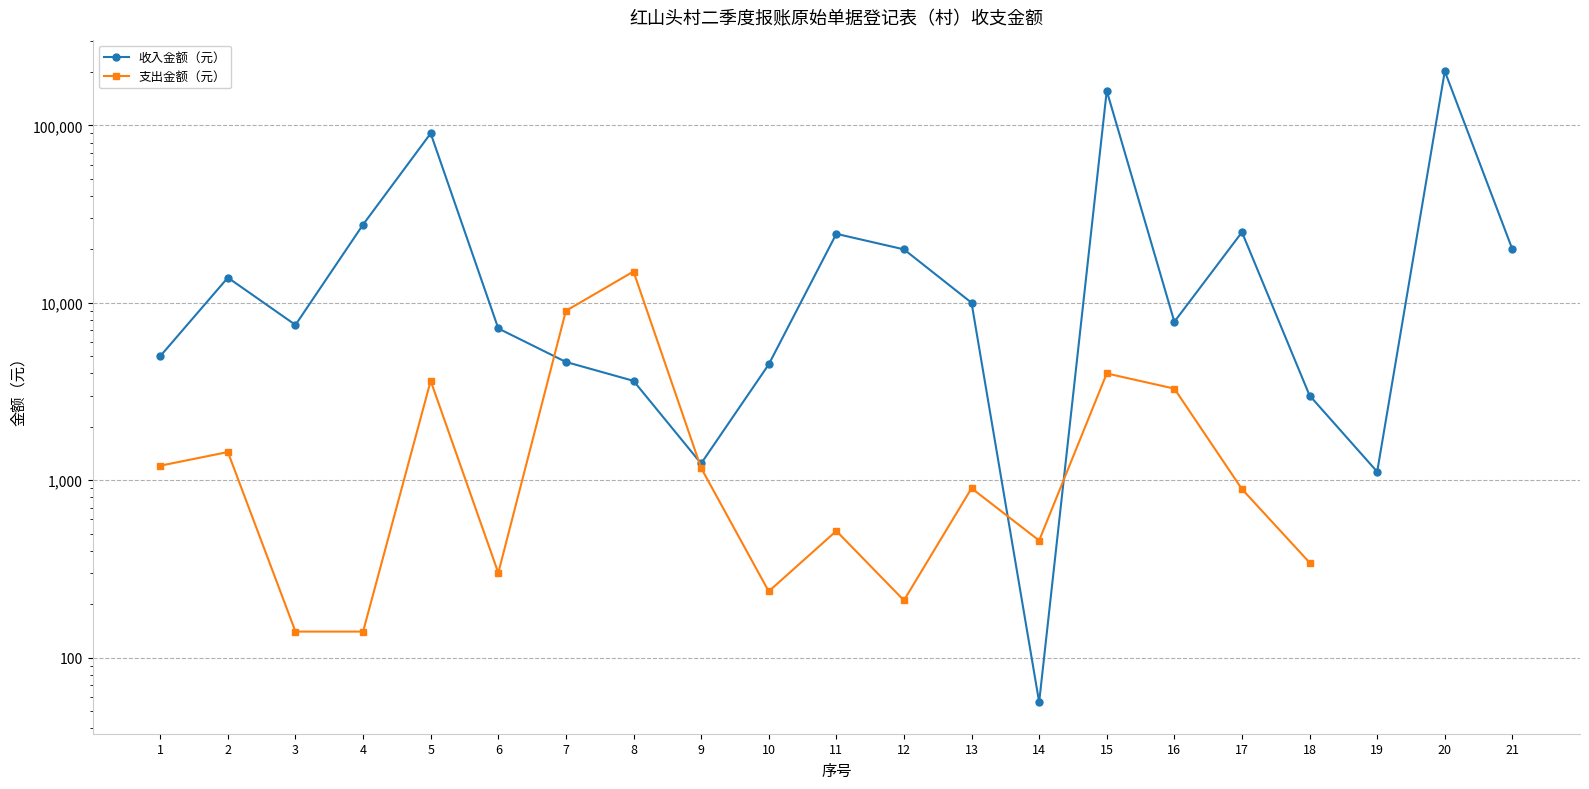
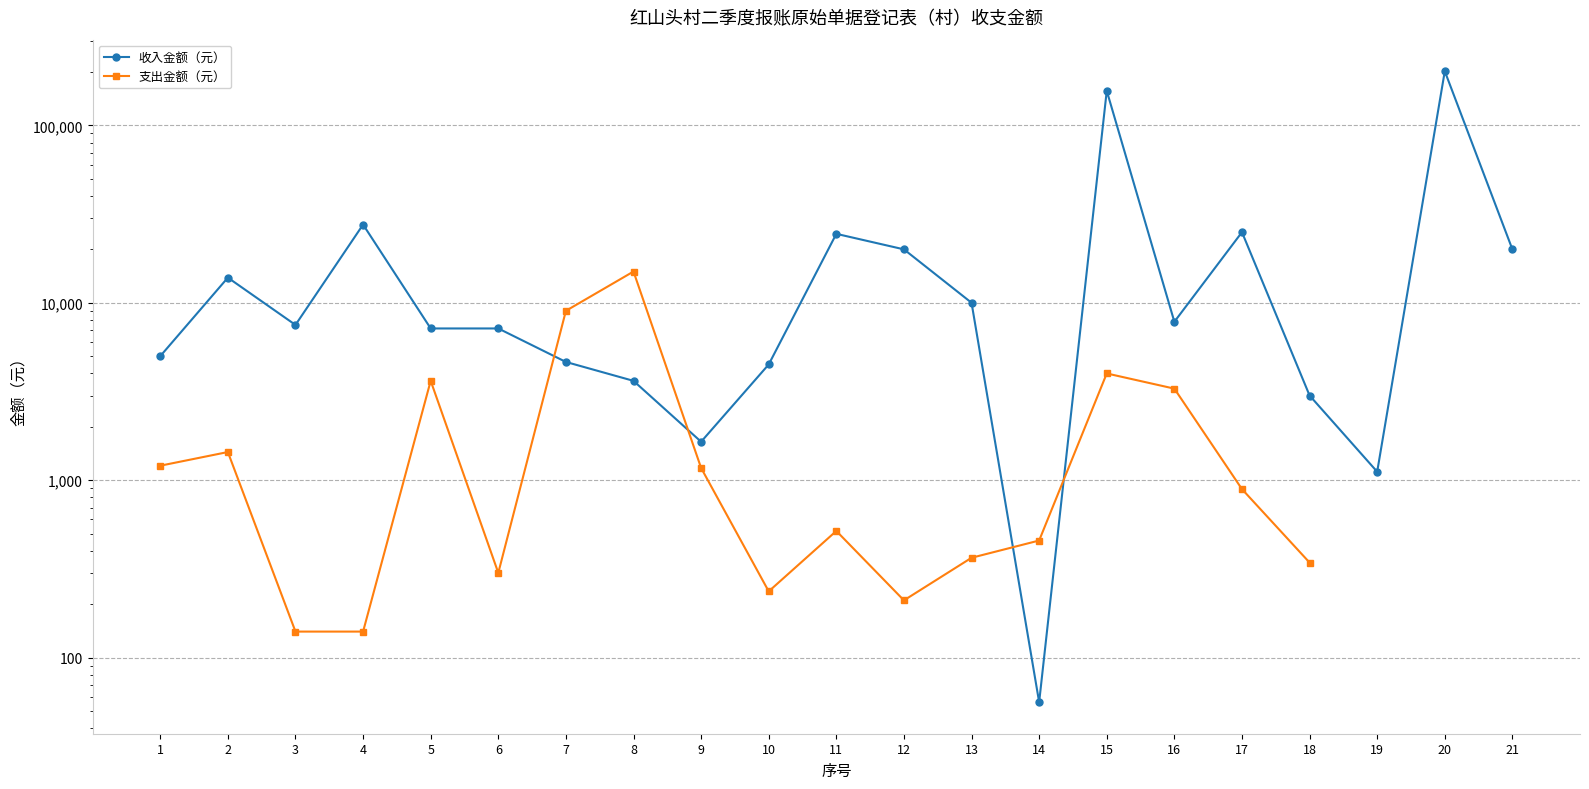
收入金额（元）, 5: 90,000 -> 7,200
收入金额（元）, 9: 1,200 -> 1,600
支出金额（元）, 13: 900 -> 370
